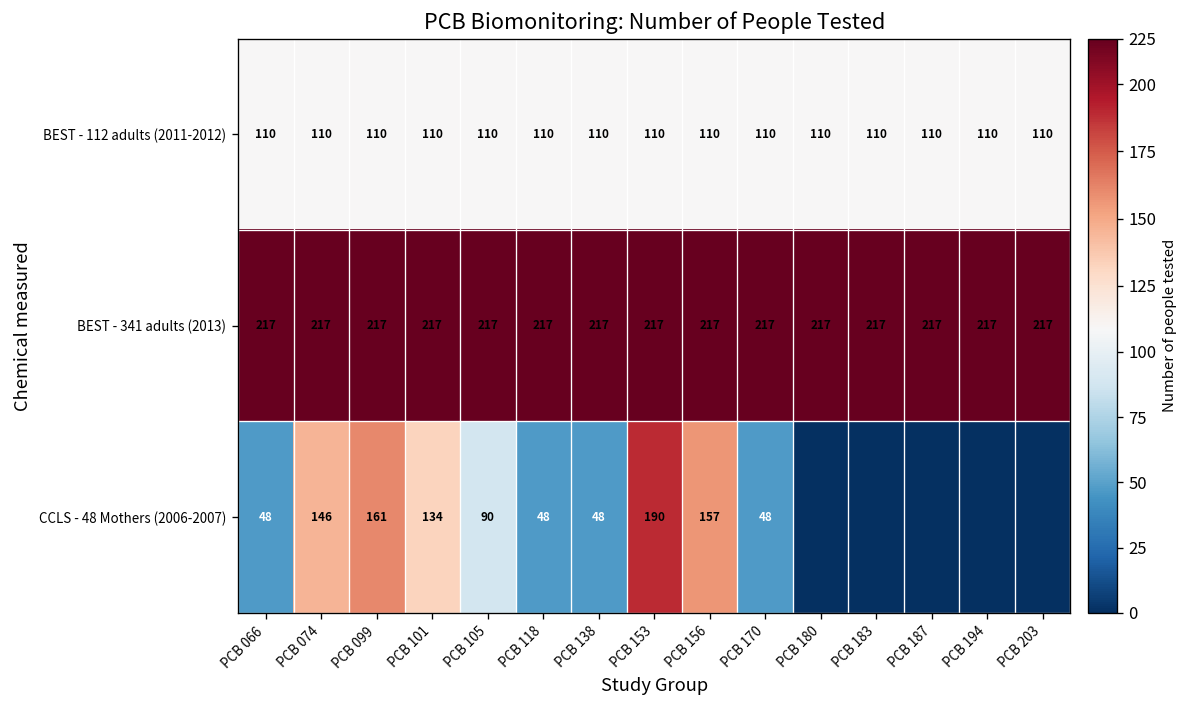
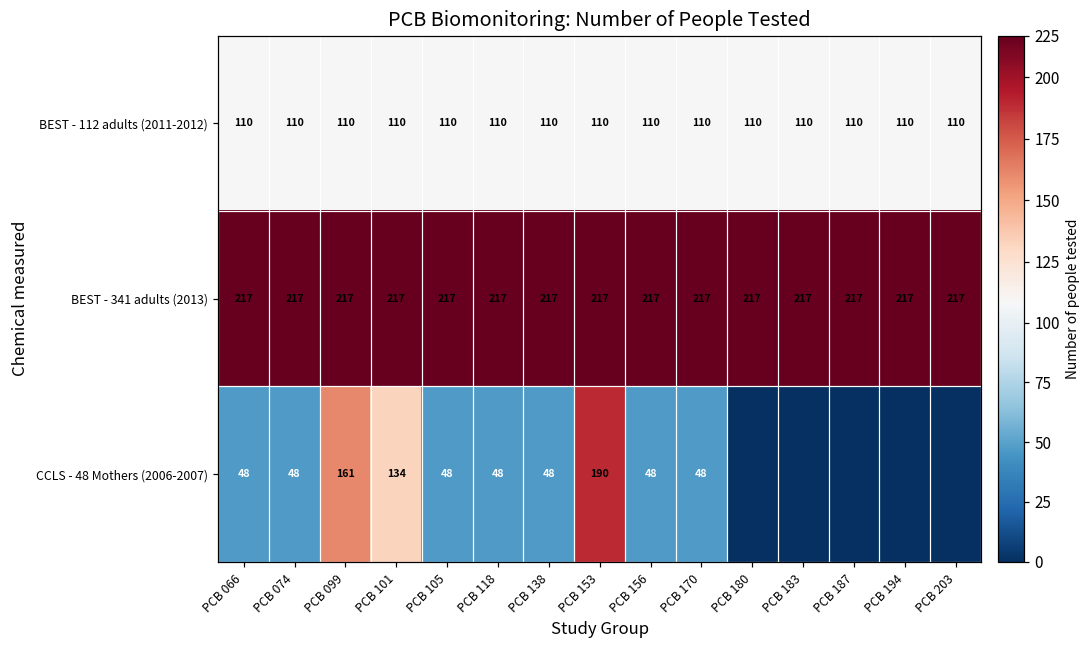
CCLS - 48 Mothers (2006-2007), PCB 074: 146 -> 48
CCLS - 48 Mothers (2006-2007), PCB 105: 90 -> 48
CCLS - 48 Mothers (2006-2007), PCB 156: 157 -> 48
